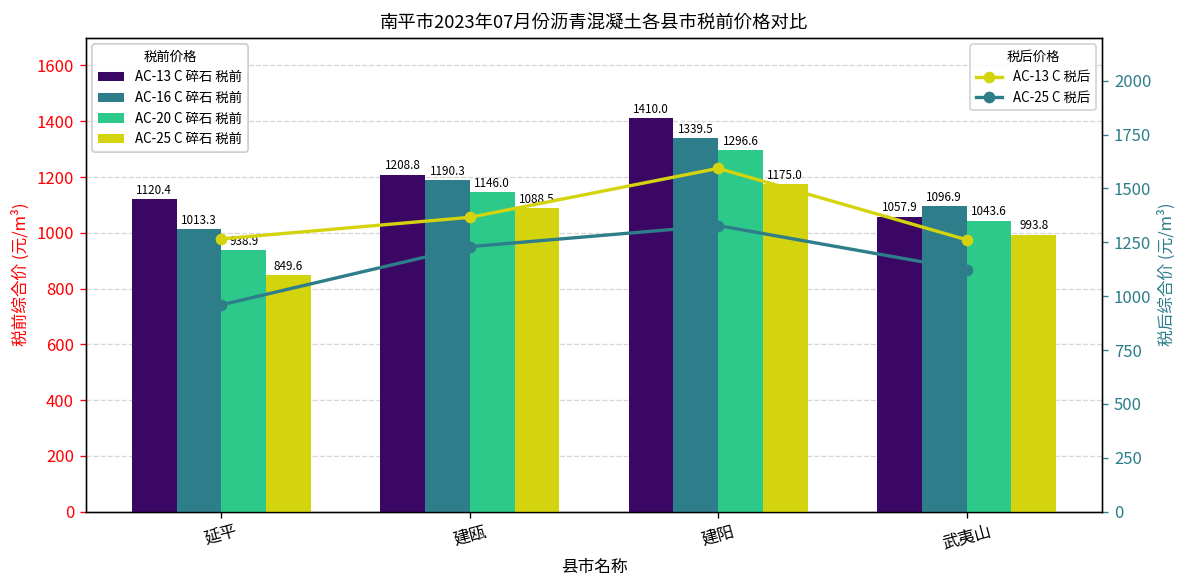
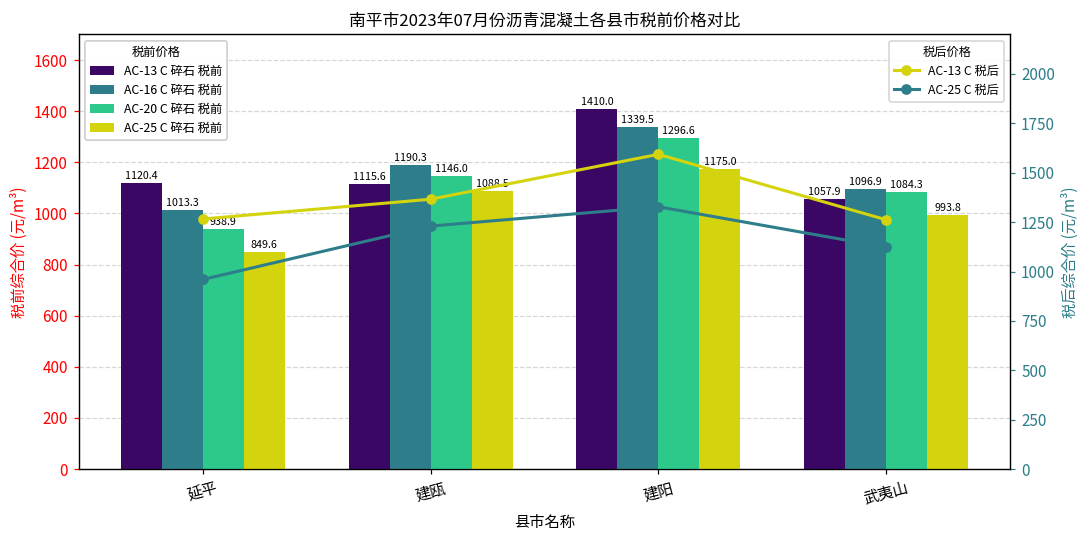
AC-13 C 碎石 税前, 建瓯: 1208.8 -> 1115.6
AC-20 C 碎石 税前, 武夷山: 1043.6 -> 1084.3
